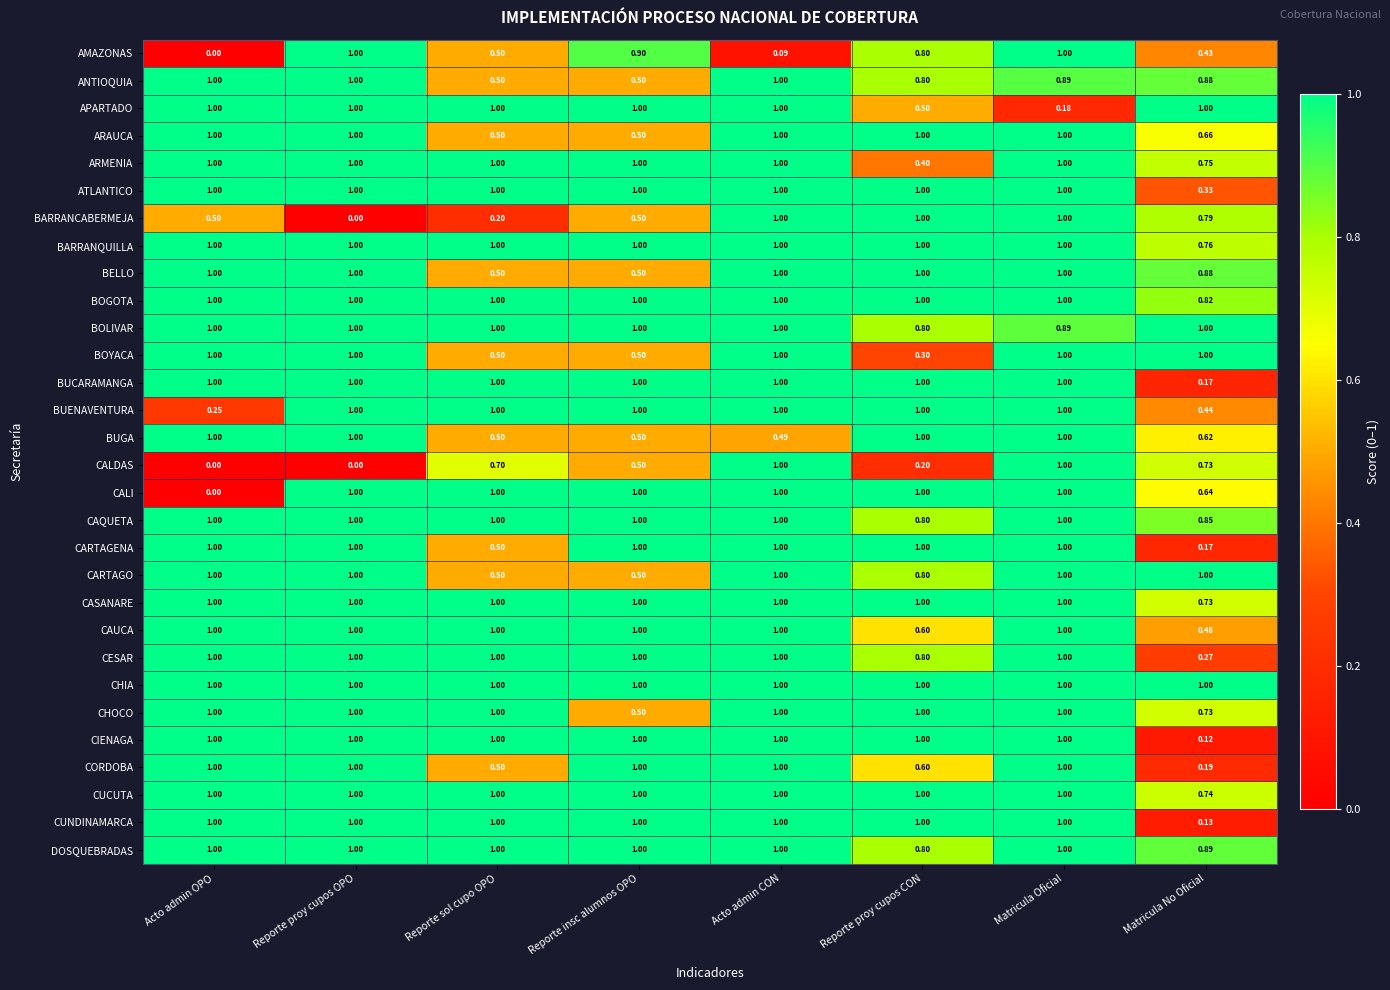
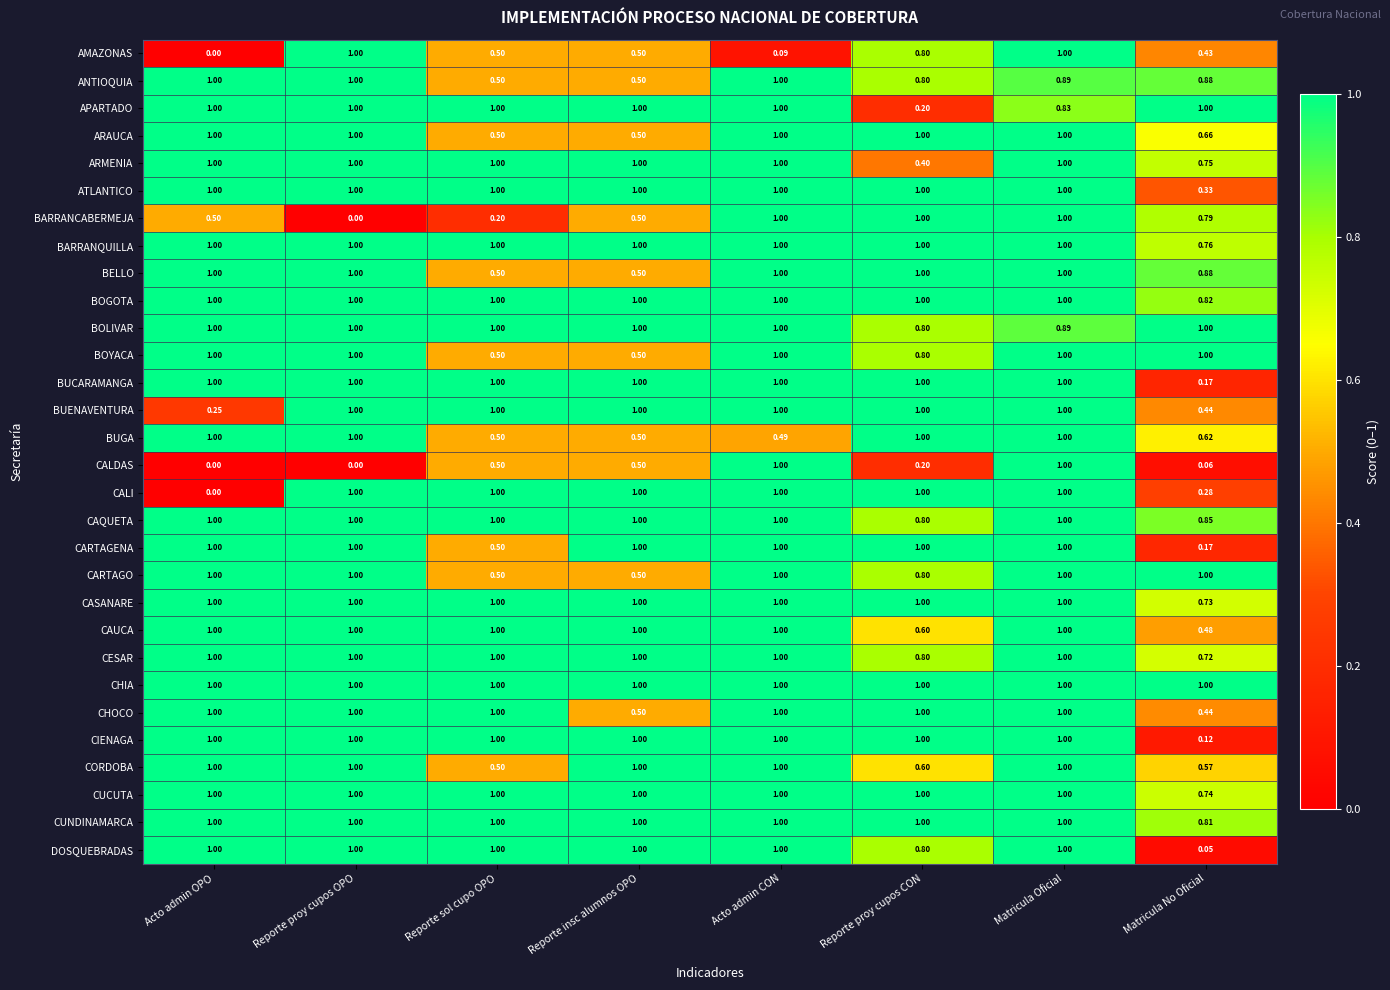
AMAZONAS, Reporte insc alumnos OPO: 0.90 -> 0.50
APARTADO, Reporte proy cupos CON: 0.50 -> 0.20
APARTADO, Matricula Oficial: 0.18 -> 0.83
BOYACA, Reporte proy cupos CON: 0.30 -> 0.80
CALDAS, Reporte sol cupo OPO: 0.70 -> 0.50
CALDAS, Matricula No Oficial: 0.73 -> 0.06
CALI, Matricula No Oficial: 0.64 -> 0.28
CESAR, Matricula No Oficial: 0.27 -> 0.72
CHOCO, Matricula No Oficial: 0.73 -> 0.44
CORDOBA, Matricula No Oficial: 0.19 -> 0.57
CUNDINAMARCA, Matricula No Oficial: 0.13 -> 0.81
DOSQUEBRADAS, Matricula No Oficial: 0.89 -> 0.05
